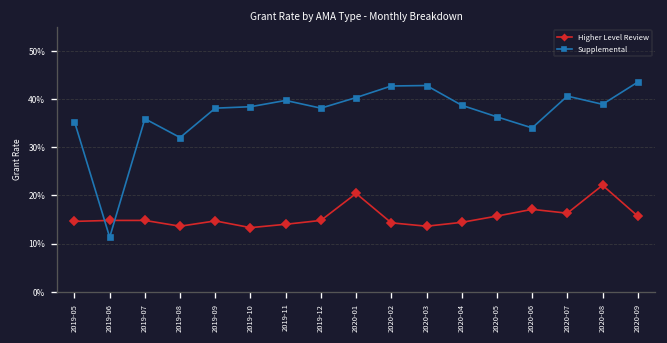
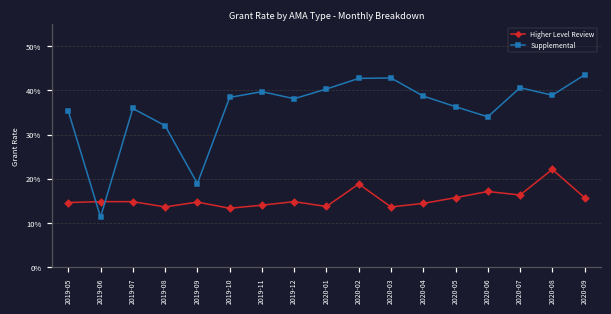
Supplemental, 2019-09: 38% -> 19%
Higher Level Review, 2020-01: 20% -> 14%
Higher Level Review, 2020-02: 14% -> 19%
